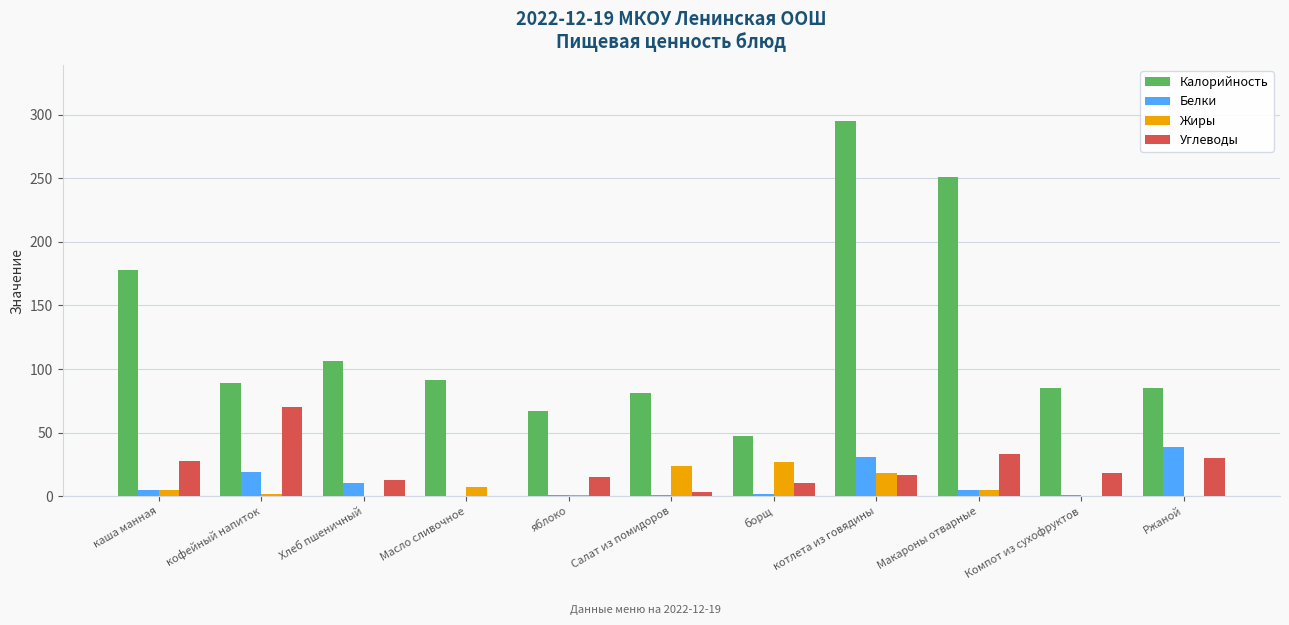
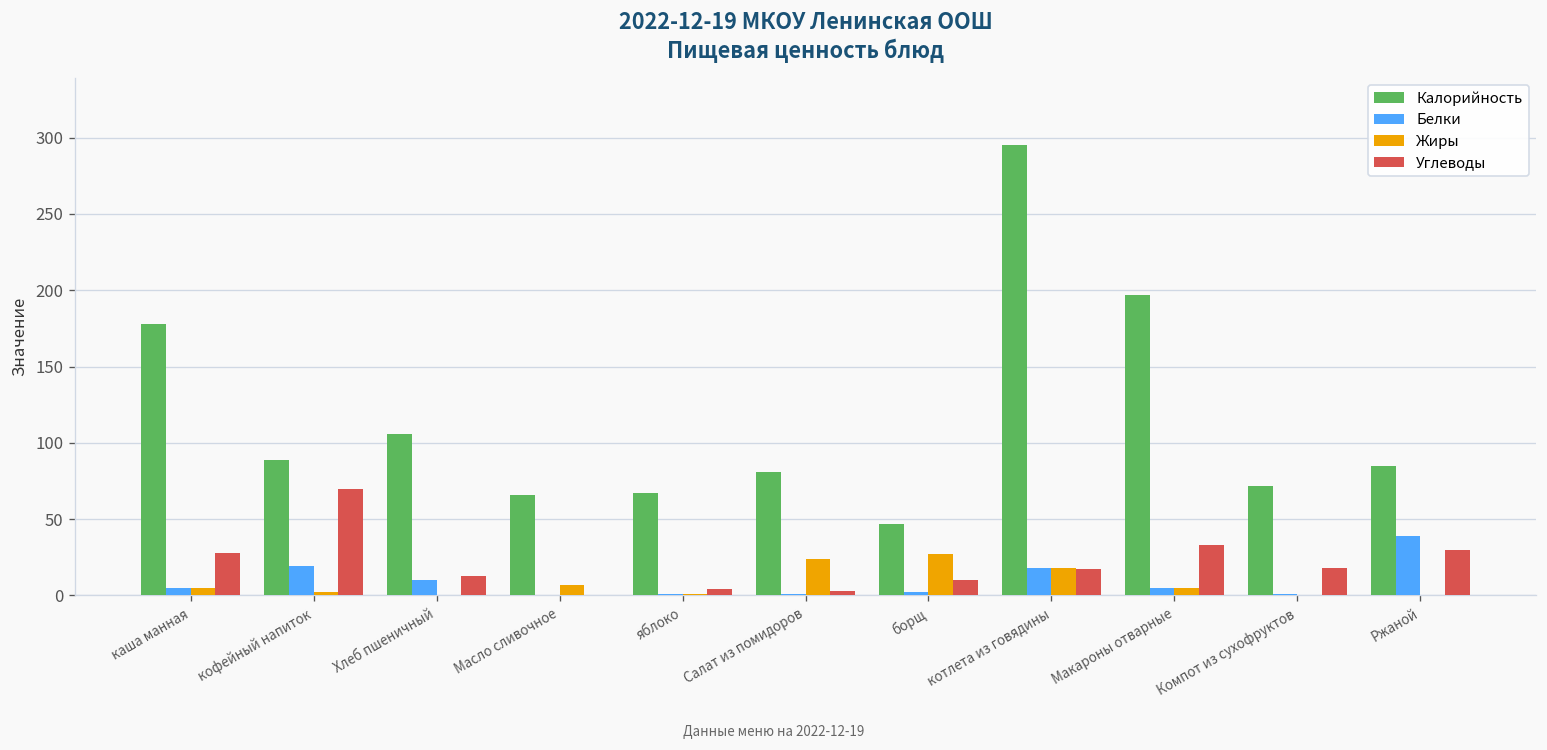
Калорийность, Масло сливочное: 91 -> 66
Углеводы, яблоко: 15 -> 4
Белки, котлета из говядины: 31 -> 18
Калорийность, Макароны отварные: 251 -> 197
Калорийность, Компот из сухофруктов: 85 -> 72
